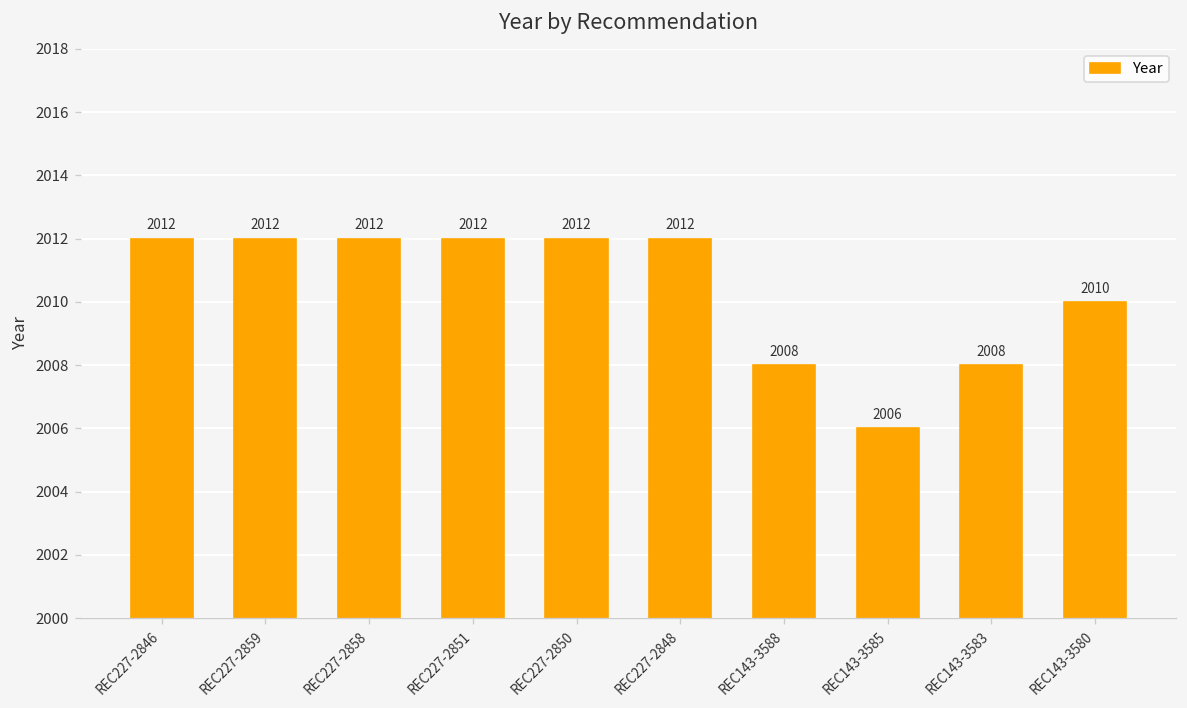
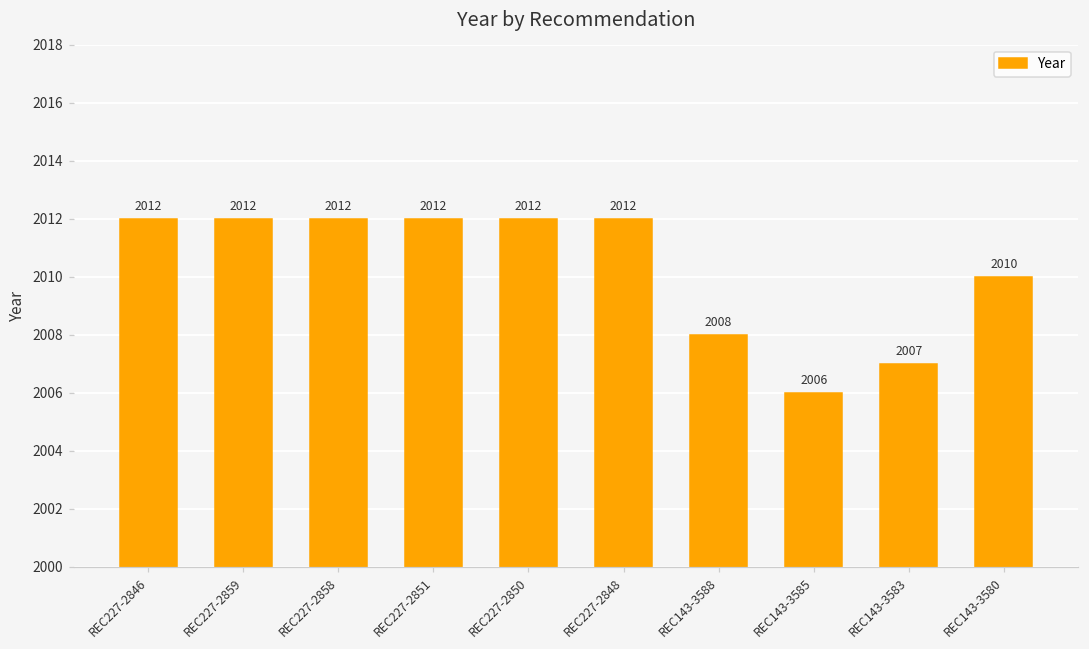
REC143-3583: 2008 -> 2007
